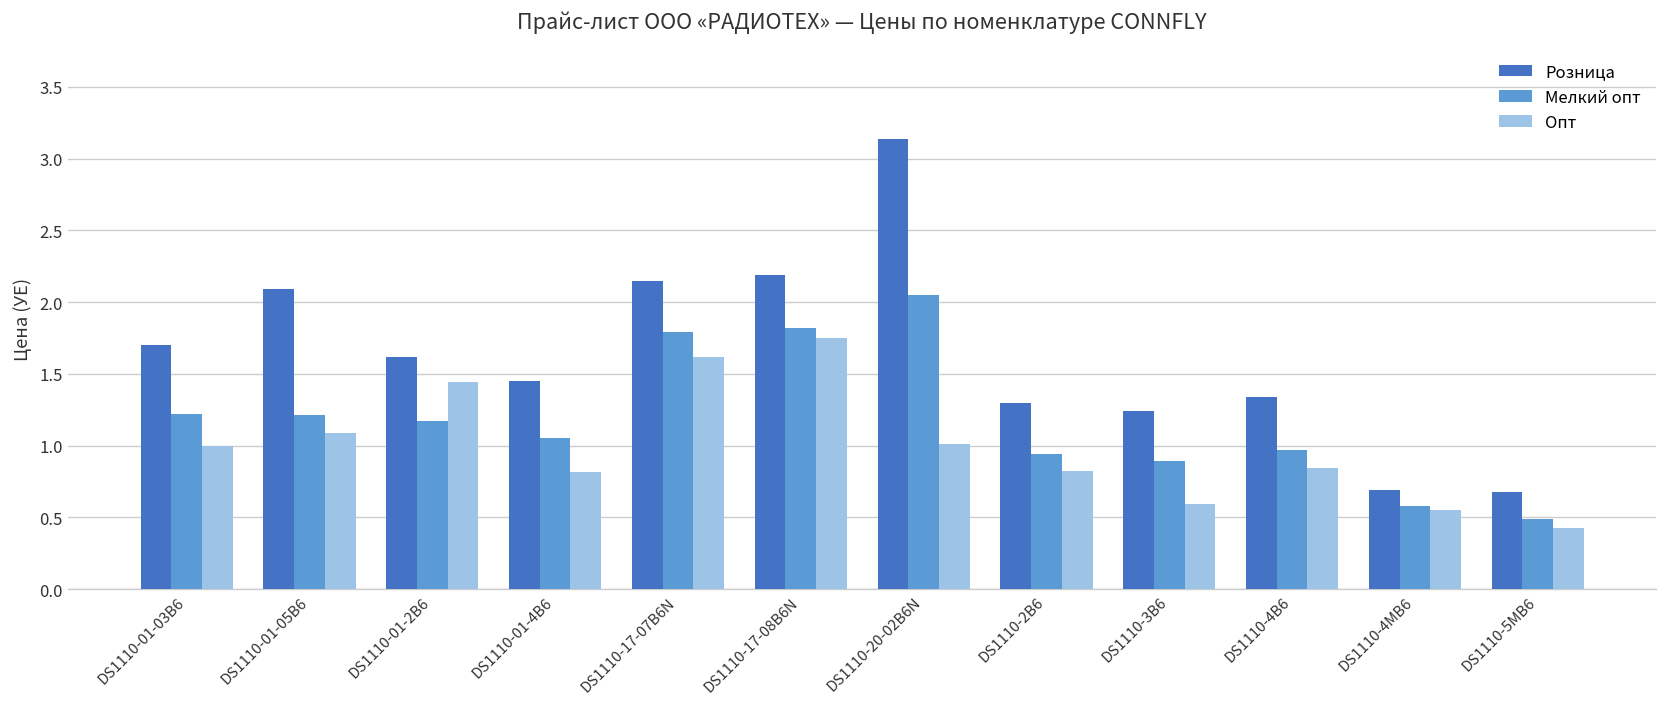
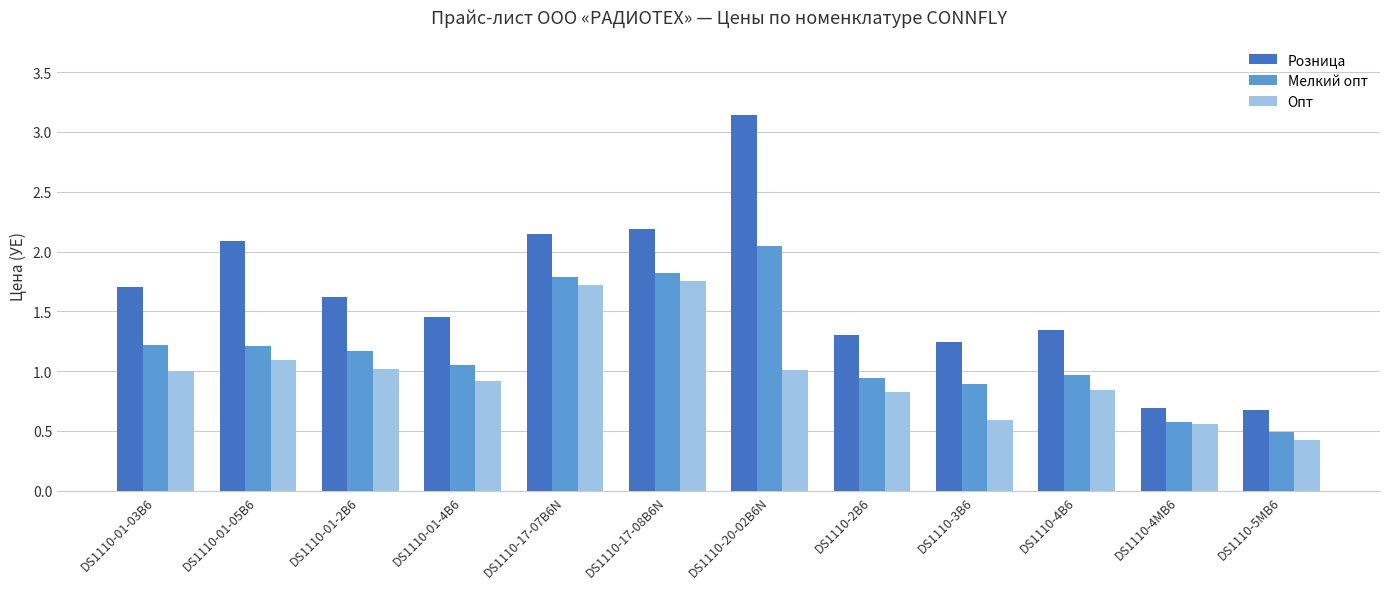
Опт, DS1110-01-2B6: 1.44 -> 1.02
Опт, DS1110-01-4B6: 0.81 -> 0.91
Опт, DS1110-17-07B6N: 1.62 -> 1.72
